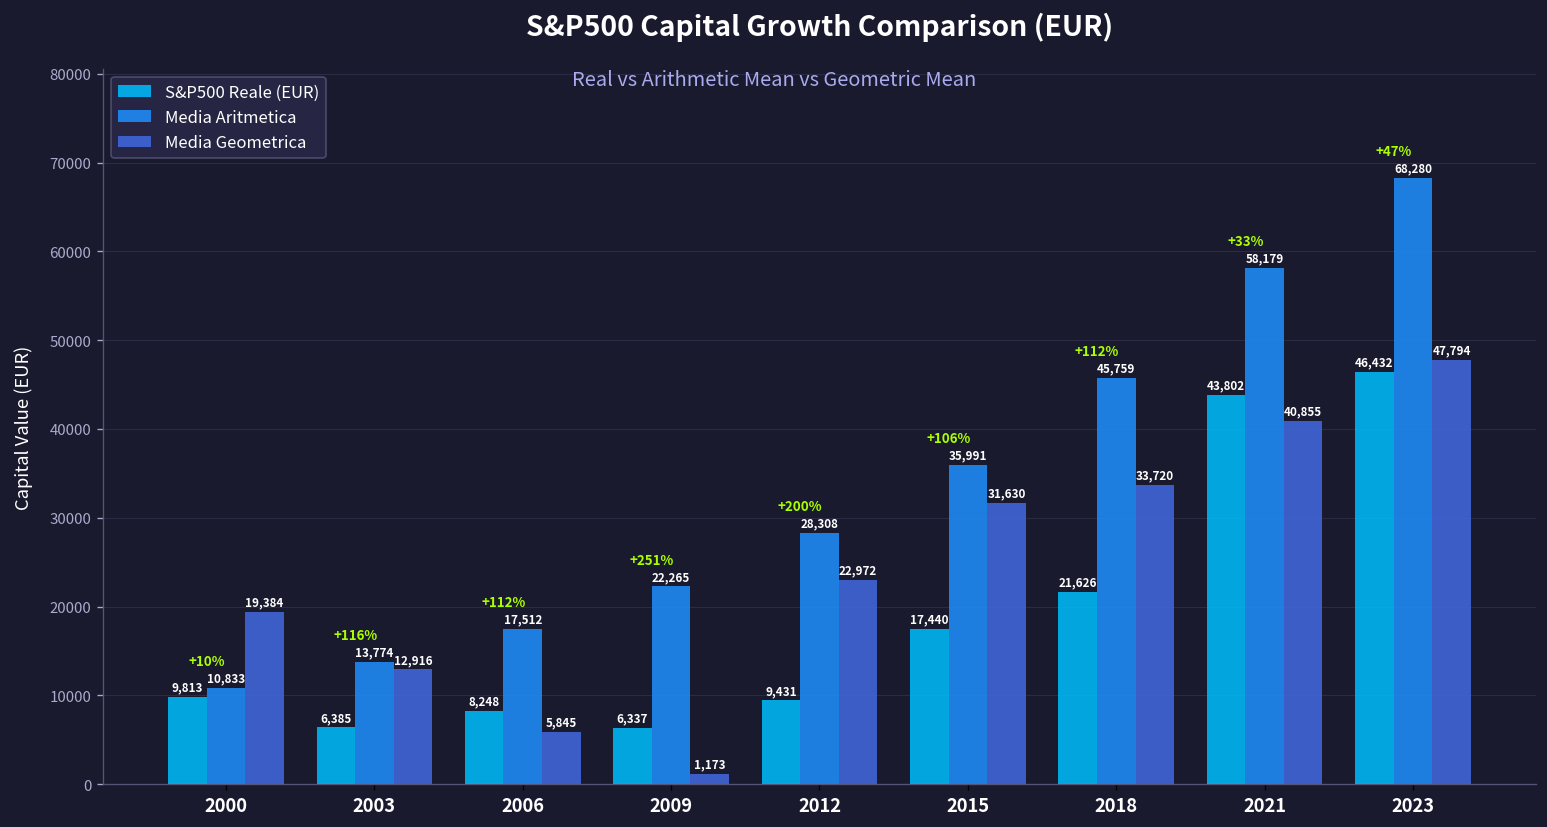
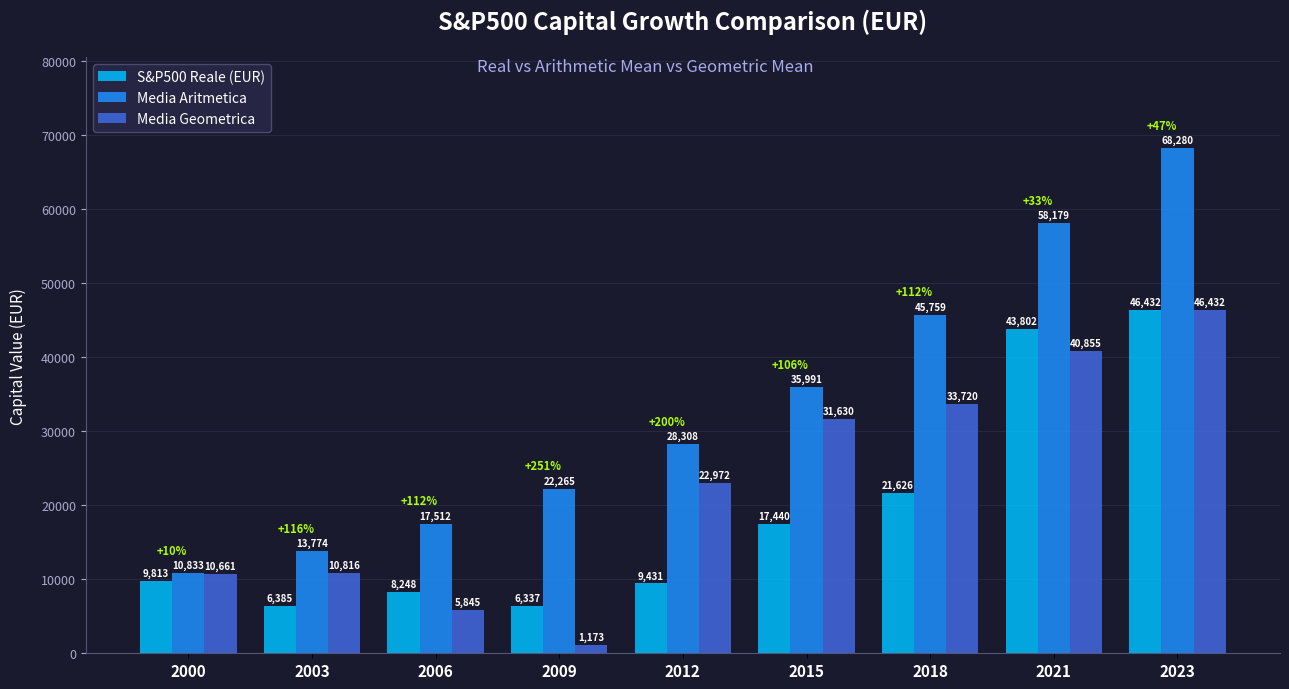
Media Geometrica, 2000: 19,384 -> 10,661
Media Geometrica, 2003: 12,916 -> 10,816
Media Geometrica, 2023: 47,794 -> 46,432
